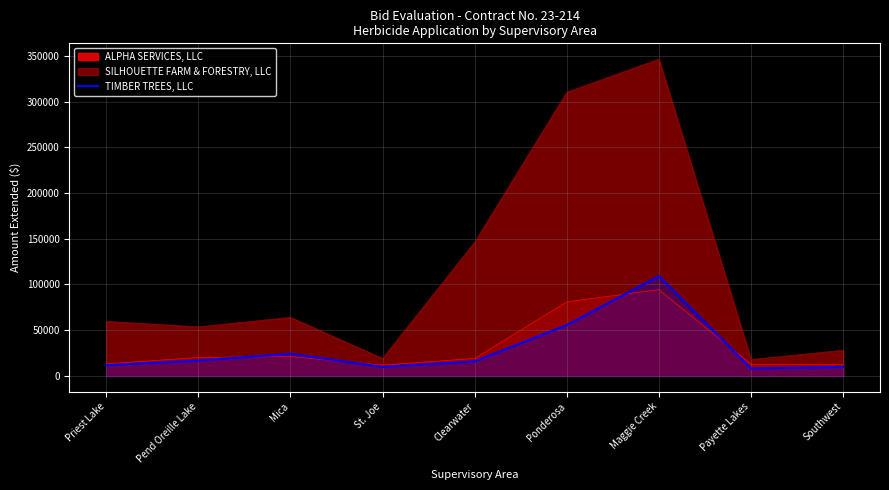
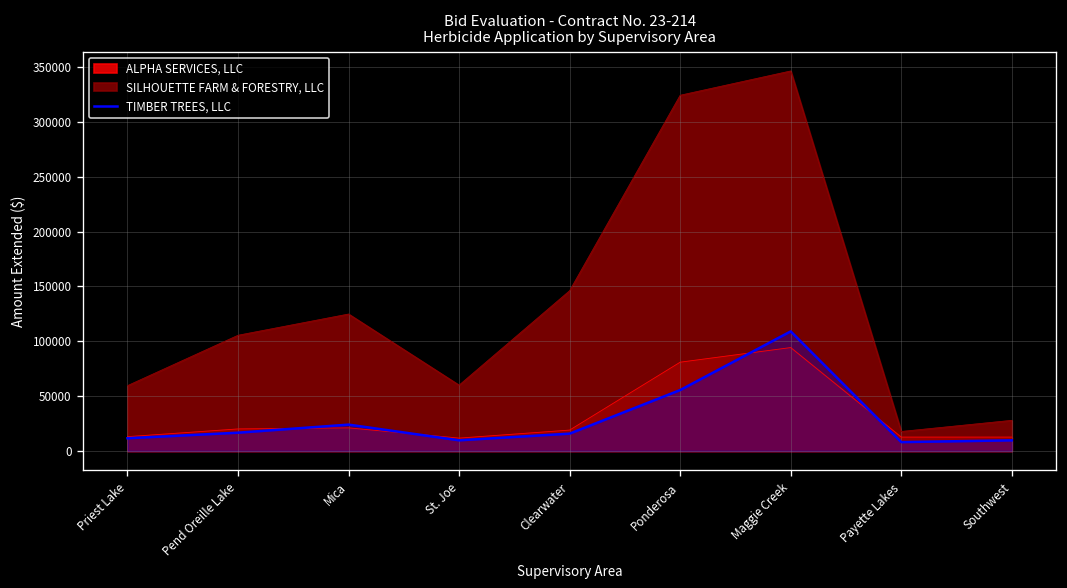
SILHOUETTE FARM & FORESTRY, LLC, Pend Oreille Lake: 50000 -> 110000
SILHOUETTE FARM & FORESTRY, LLC, Mica: 60000 -> 120000
SILHOUETTE FARM & FORESTRY, LLC, St. Joe: 20000 -> 60000
SILHOUETTE FARM & FORESTRY, LLC, Ponderosa: 310000 -> 320000
